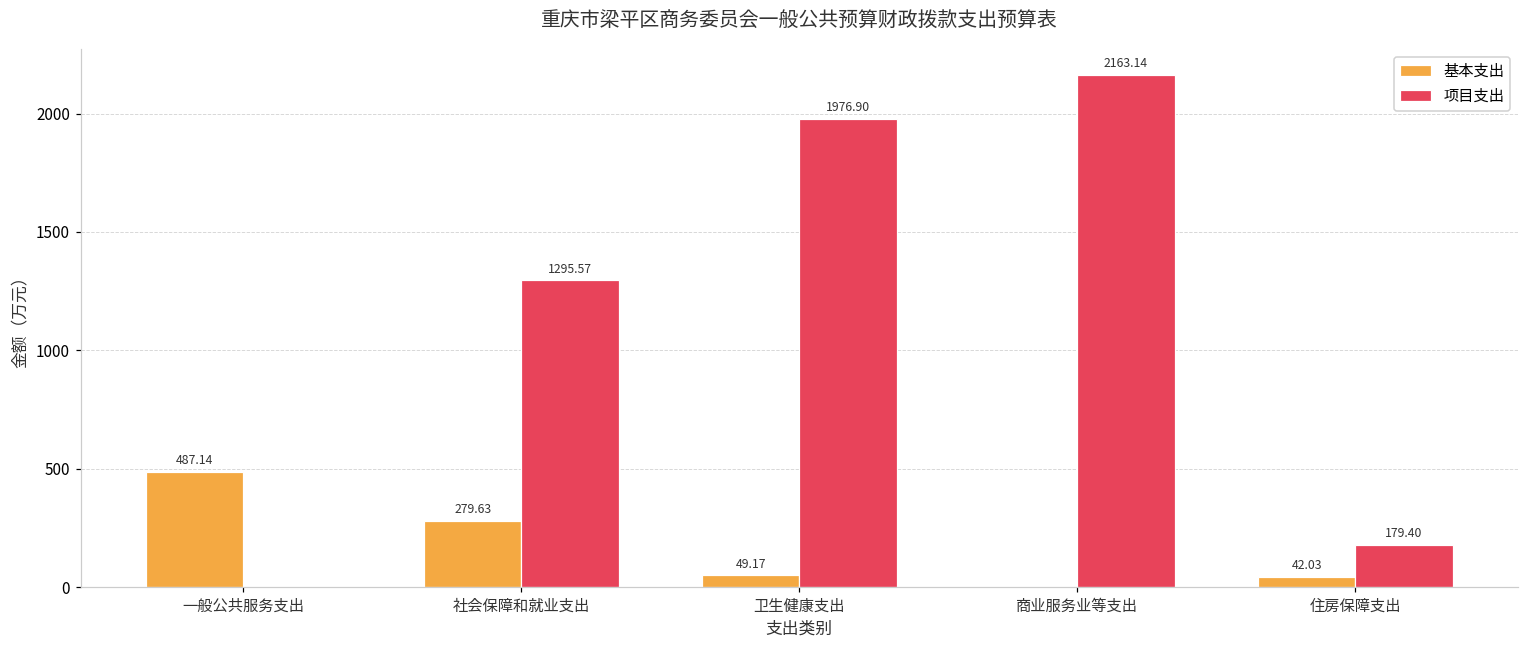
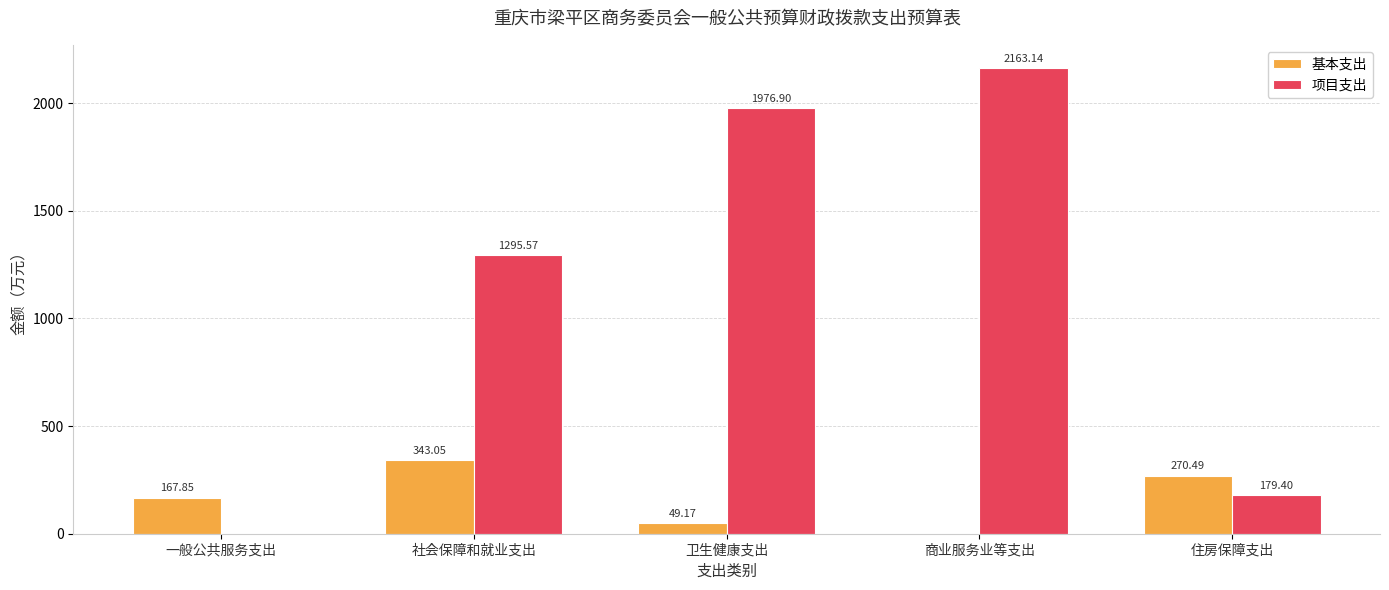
基本支出, 一般公共服务支出: 487.14 -> 167.85
基本支出, 社会保障和就业支出: 279.63 -> 343.05
基本支出, 住房保障支出: 42.03 -> 270.49
